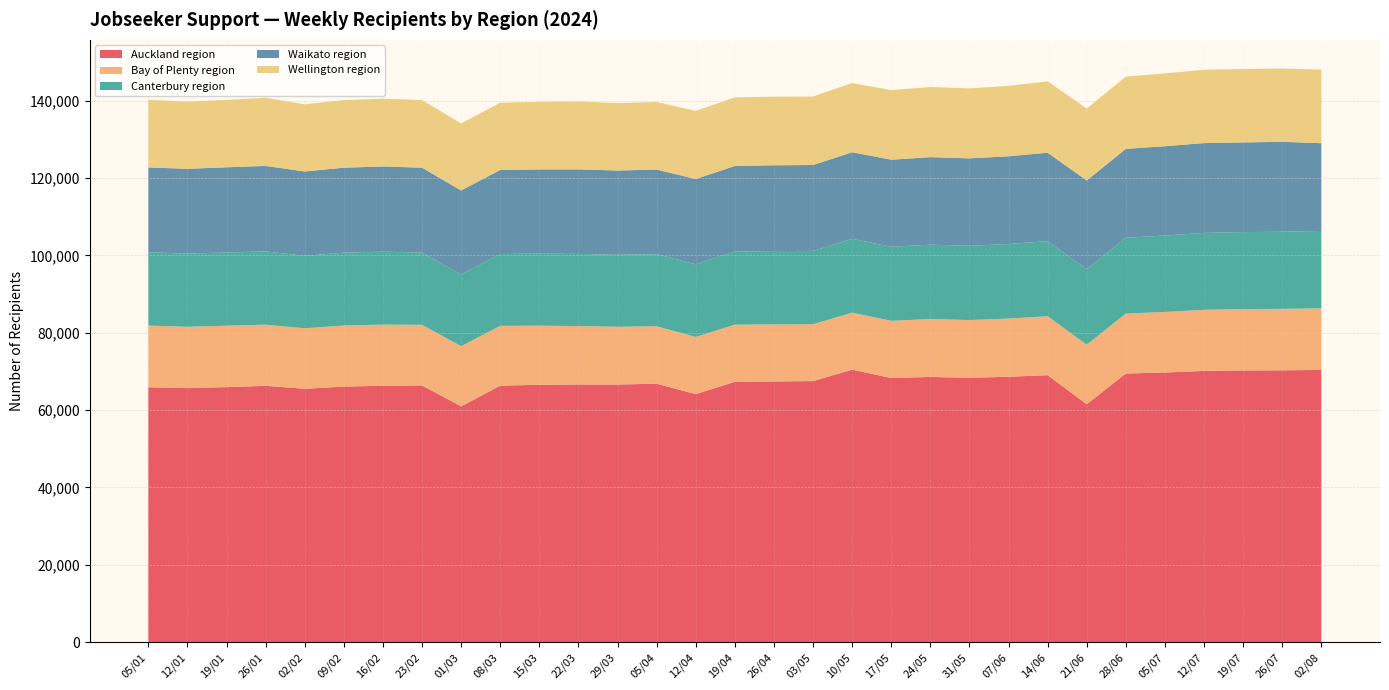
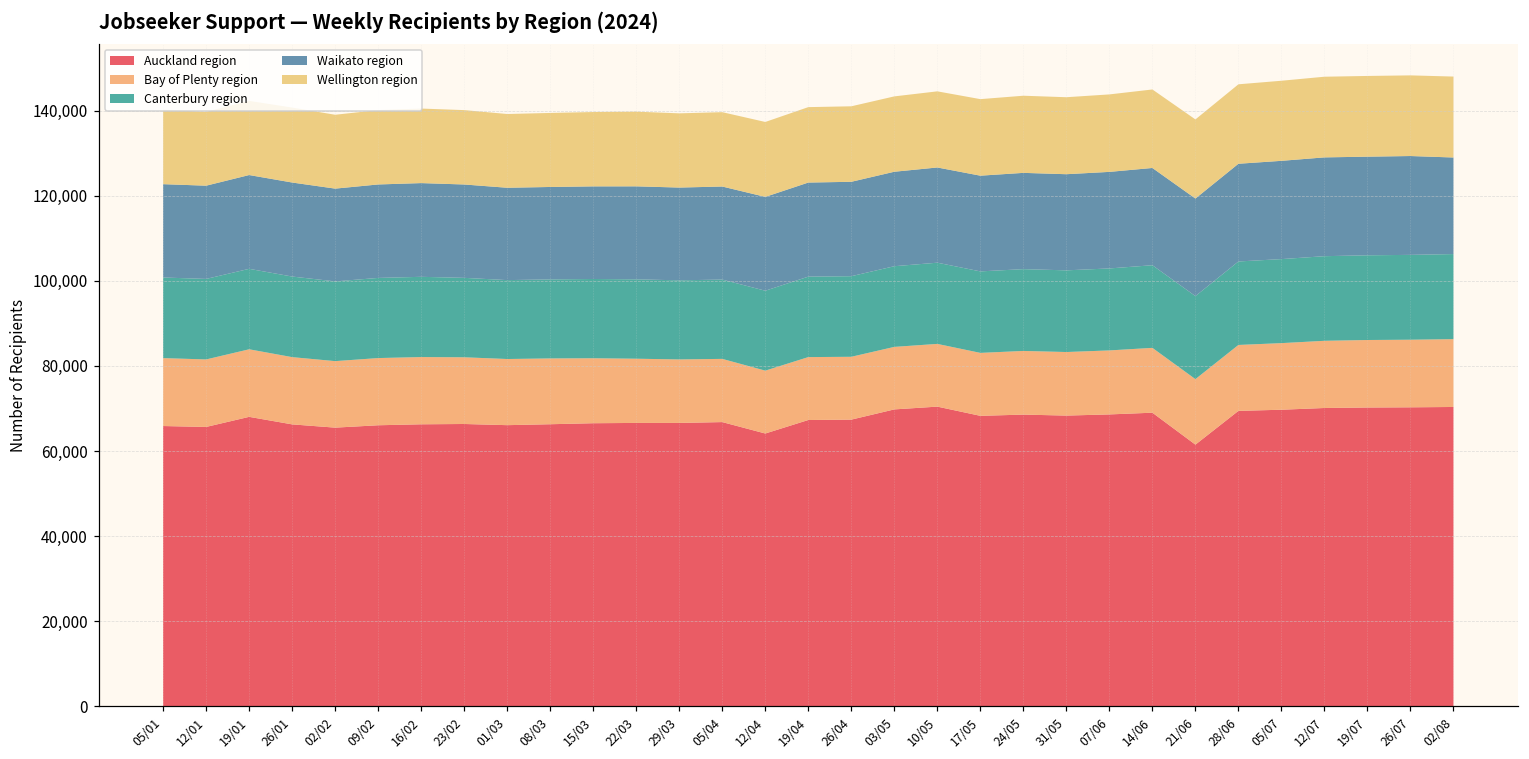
Auckland region, 19/01: 66,000 -> 68,000
Auckland region, 01/03: 61,000 -> 66,000
Auckland region, 03/05: 67,000 -> 70,000
